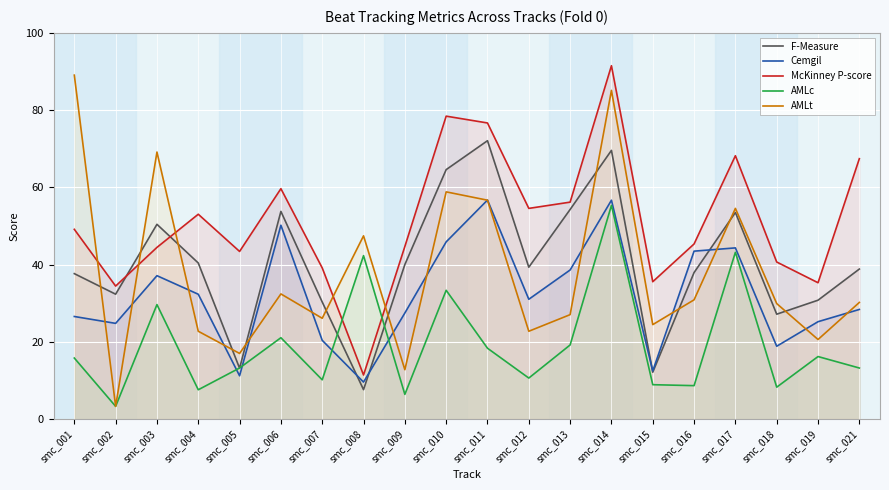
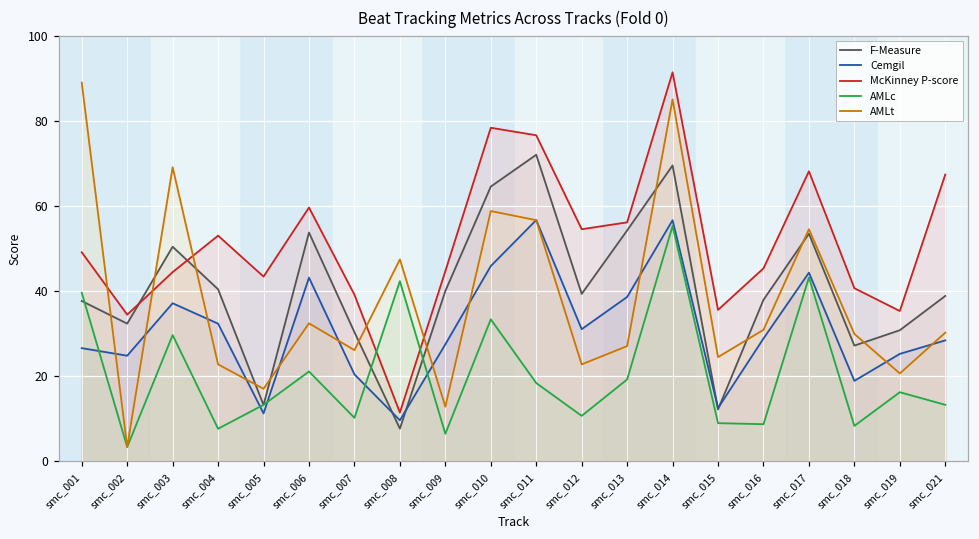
AMLc, smc_001: 16 -> 40
Cemgil, smc_006: 50 -> 43
Cemgil, smc_016: 43 -> 29
